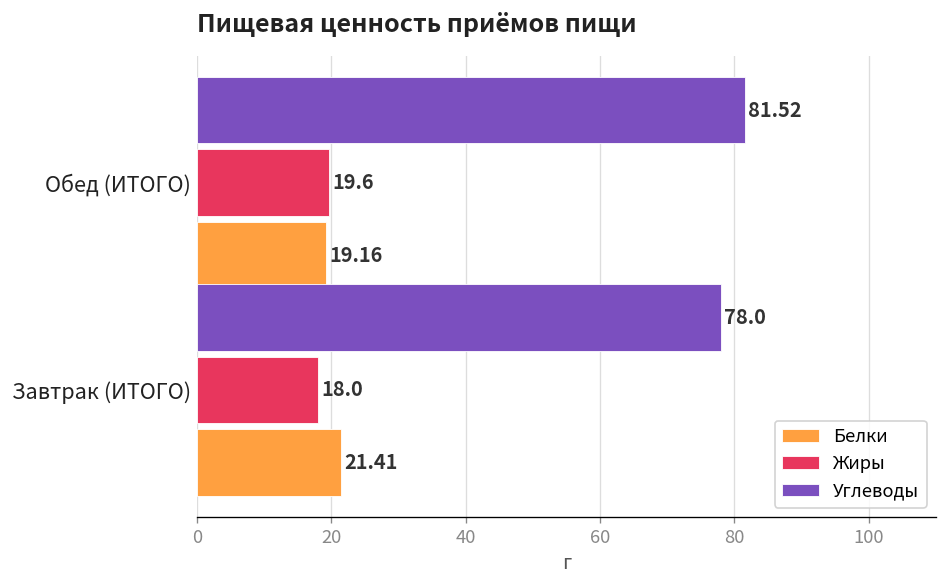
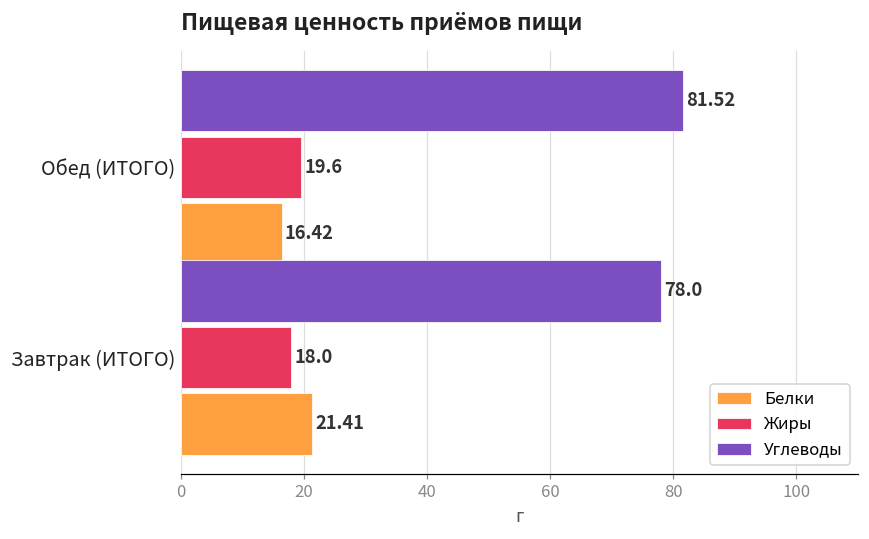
Белки, Обед (ИТОГО): 19.16 -> 16.42
